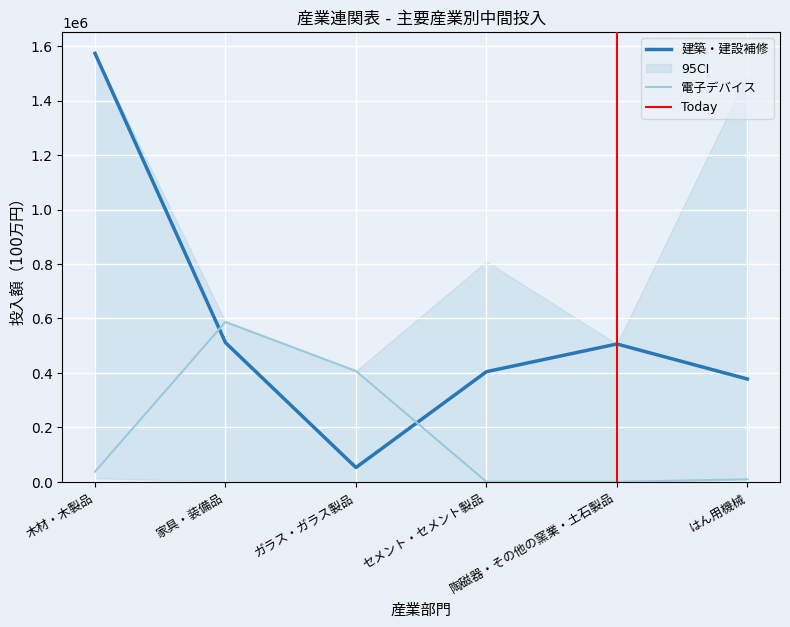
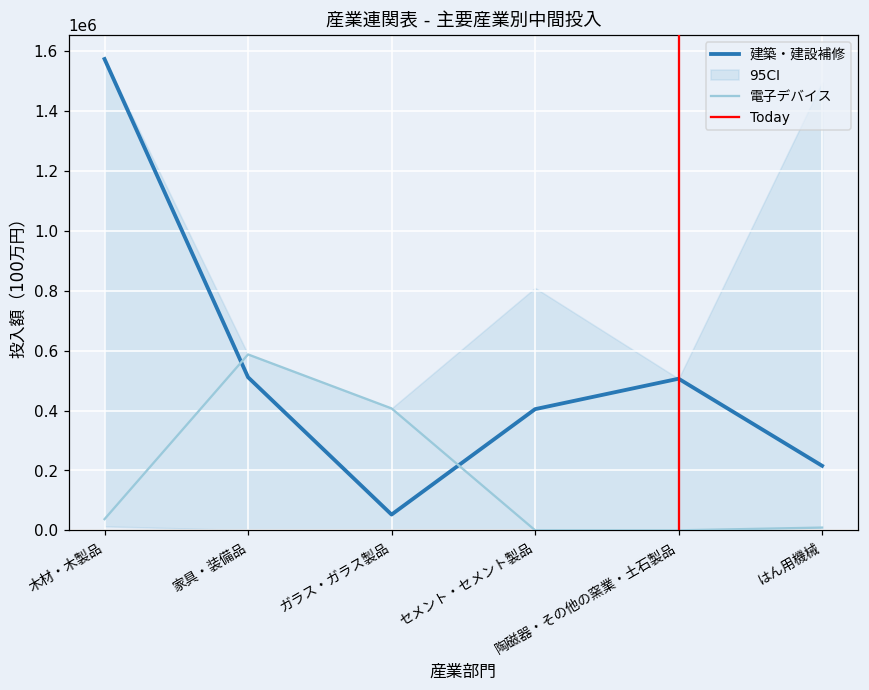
建築・建設補修, はん用機械: 380000 -> 220000
